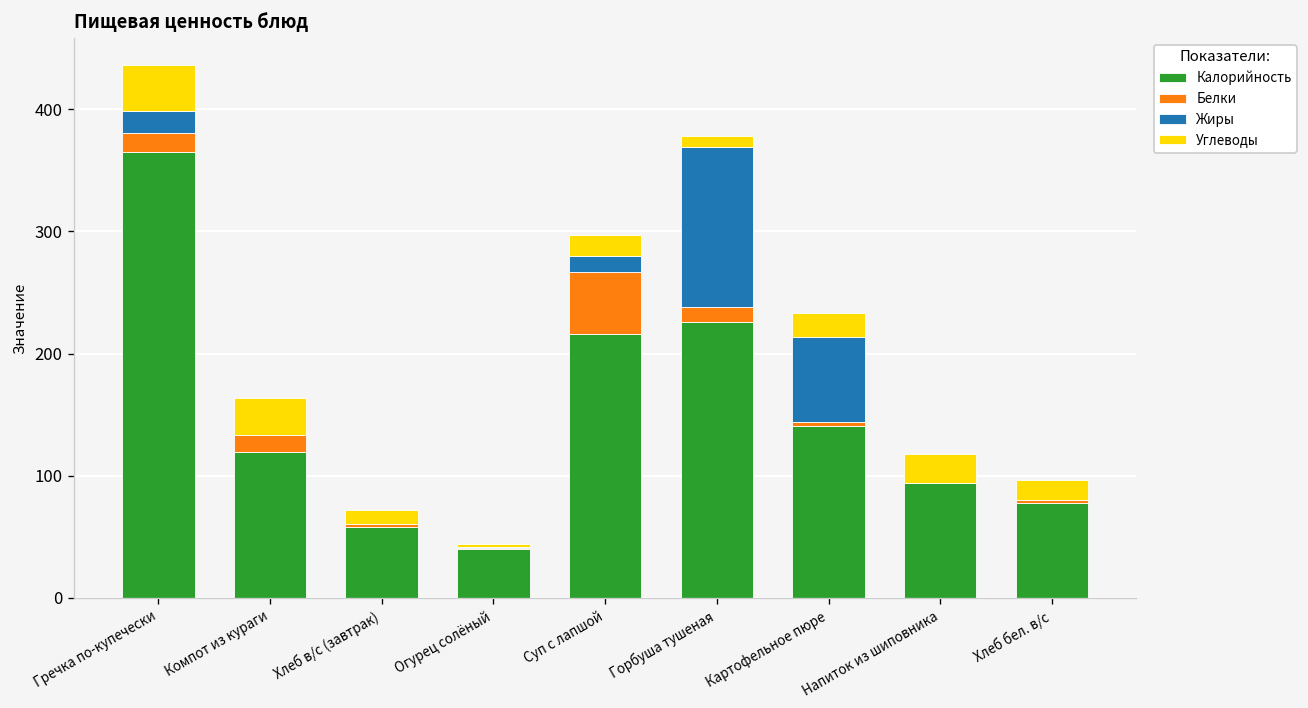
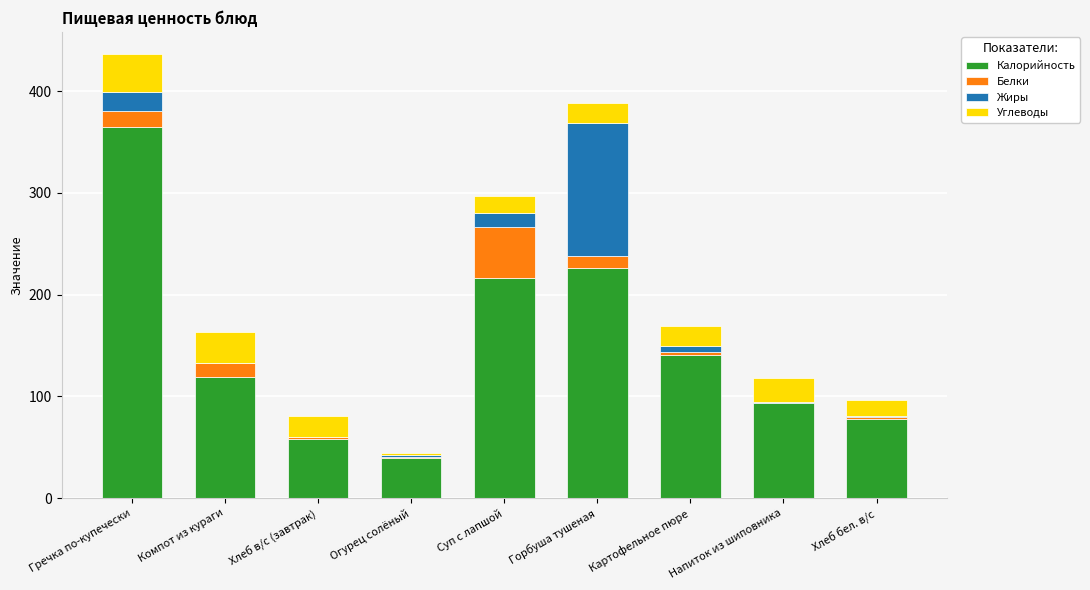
Углеводы, Хлеб в/с (завтрак): 12 -> 21
Углеводы, Горбуша тушеная: 9 -> 20
Жиры, Картофельное пюре: 70 -> 6
